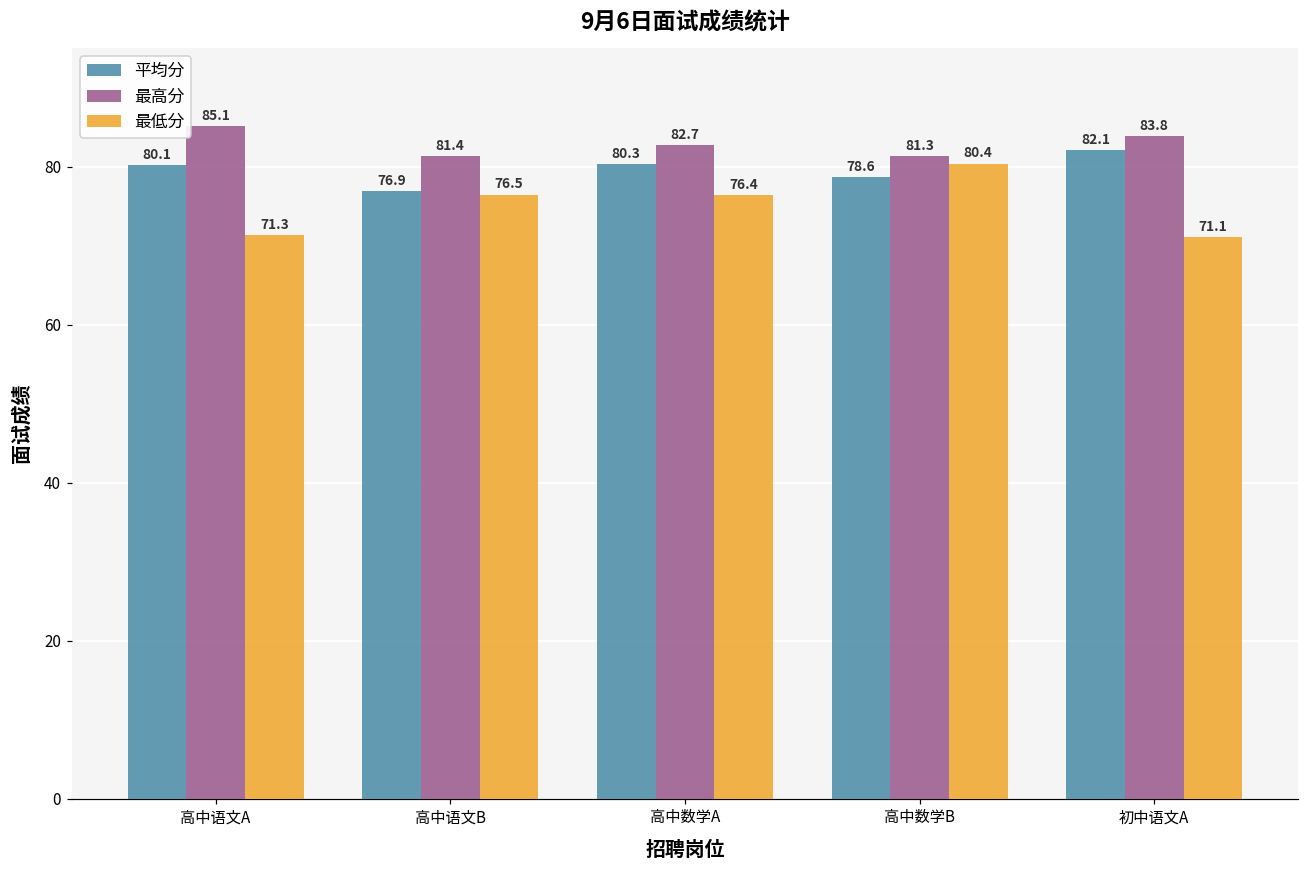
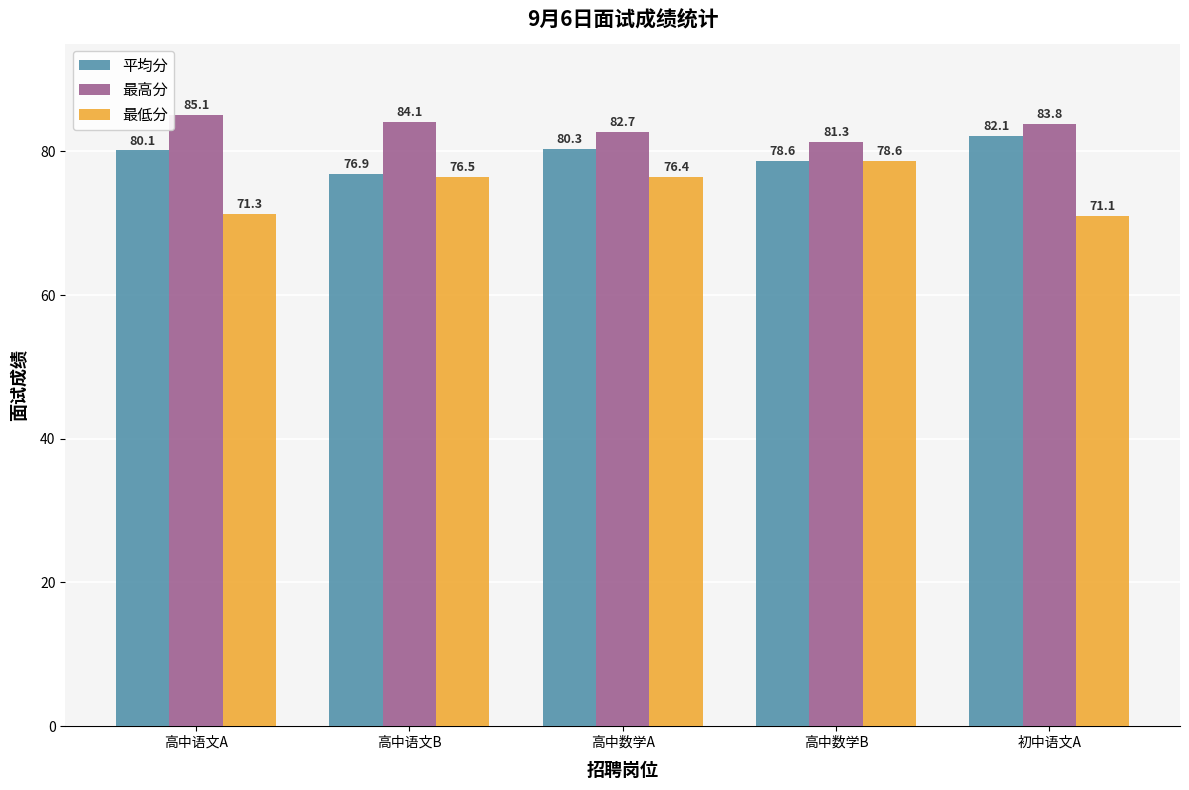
最高分, 高中语文B: 81.4 -> 84.1
最低分, 高中数学B: 80.4 -> 78.6
